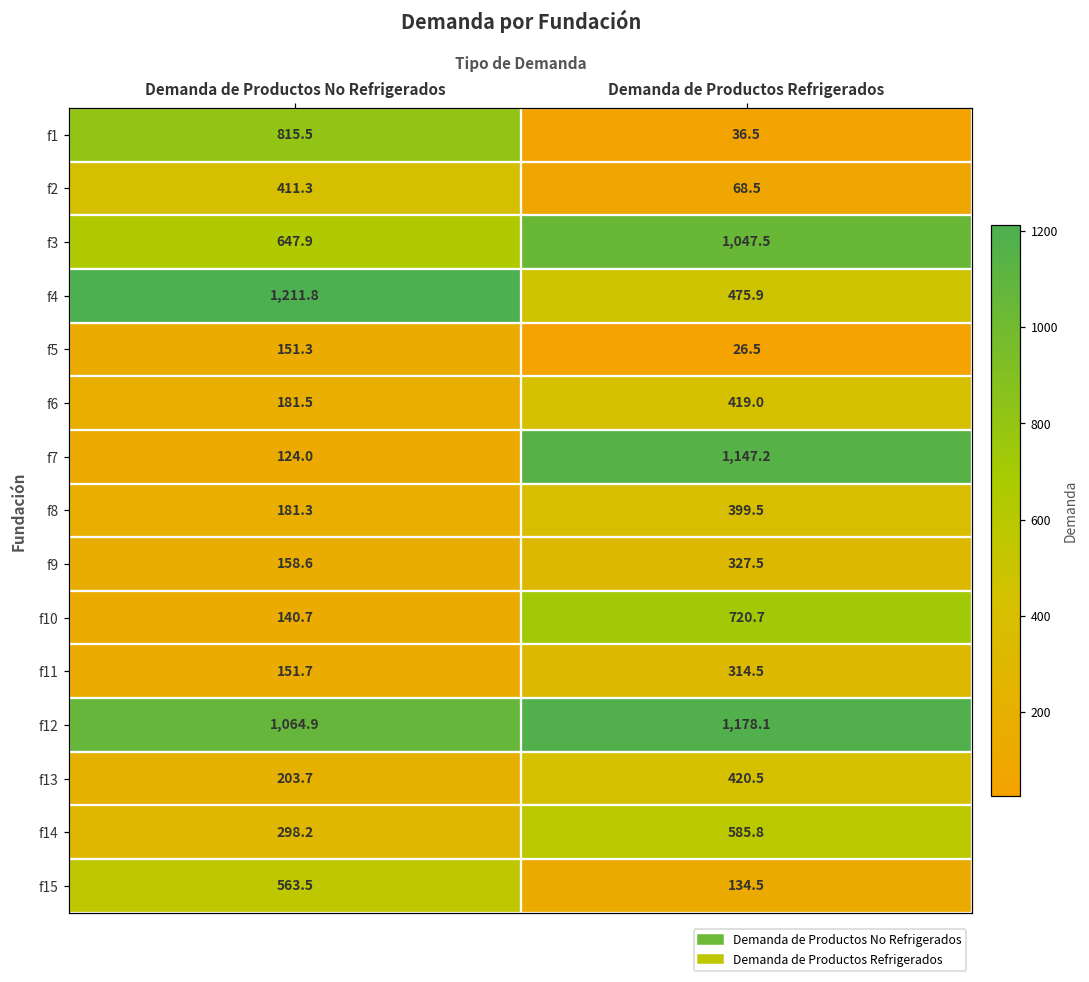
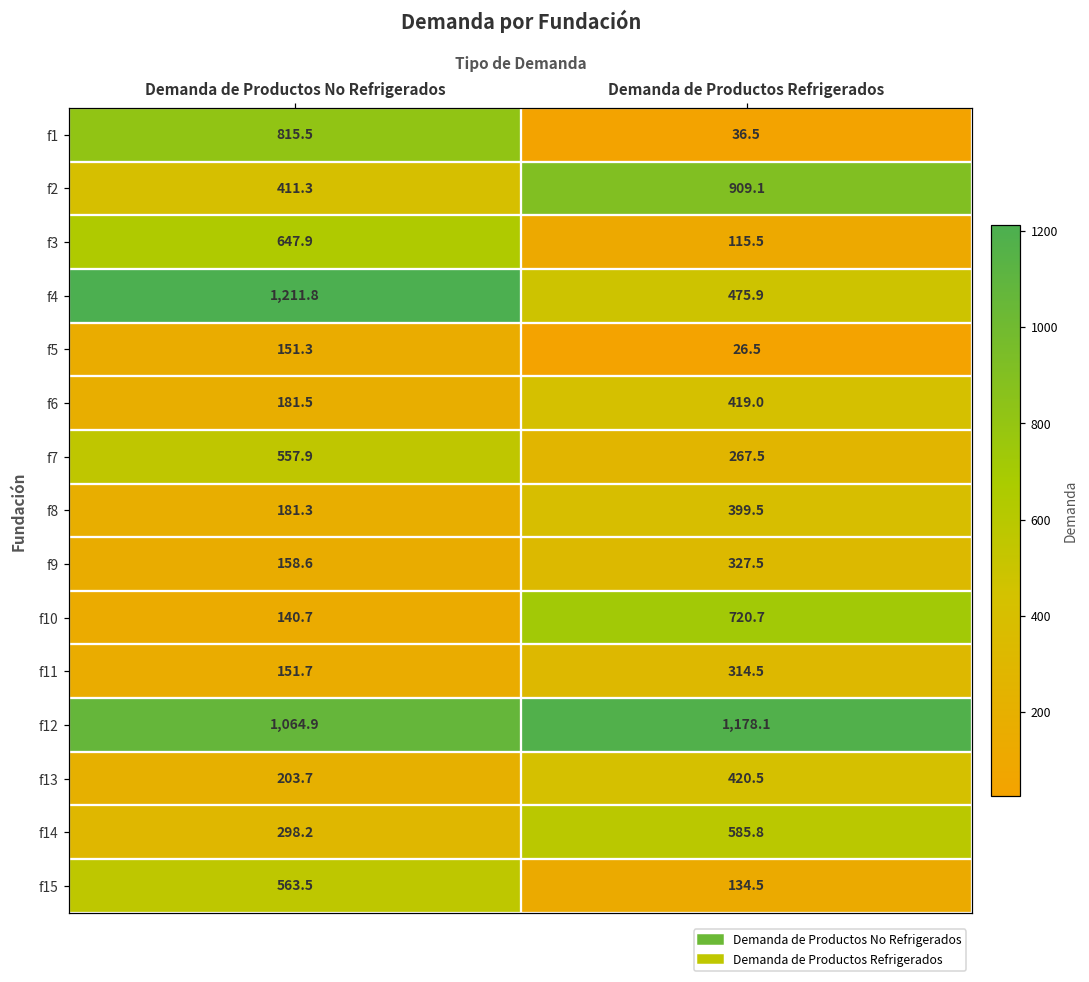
f2, Demanda de Productos Refrigerados: 68.5 -> 909.1
f3, Demanda de Productos Refrigerados: 1,047.5 -> 115.5
f7, Demanda de Productos No Refrigerados: 124.0 -> 557.9
f7, Demanda de Productos Refrigerados: 1,147.2 -> 267.5
